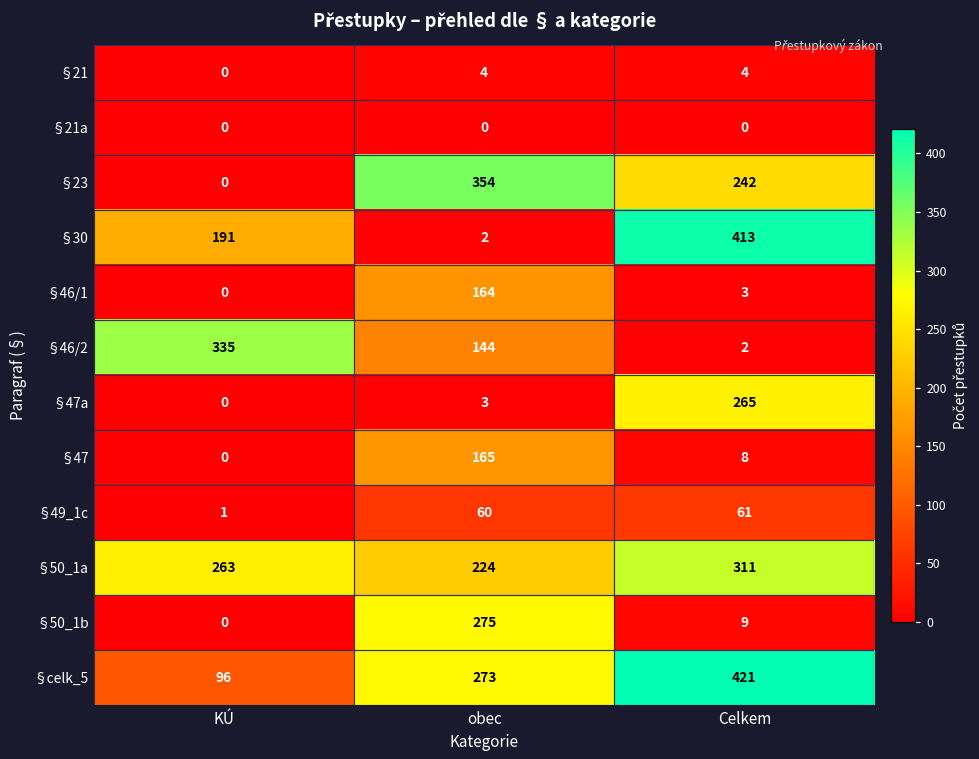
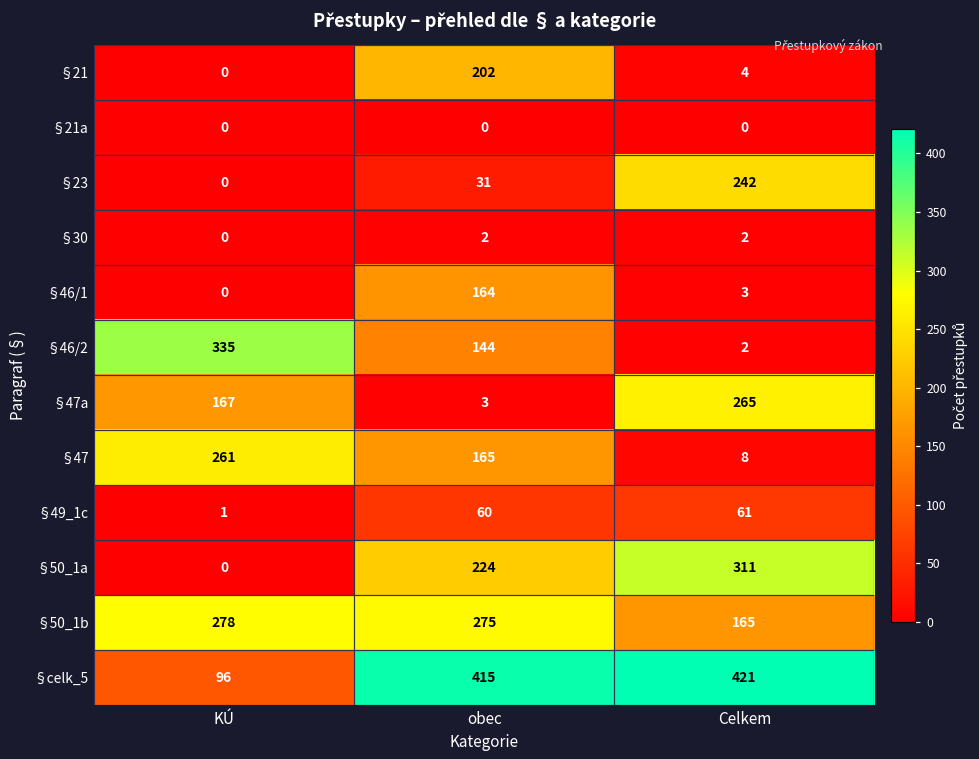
§21, obec: 4 -> 202
§23, obec: 354 -> 31
§30, KÚ: 191 -> 0
§30, Celkem: 413 -> 2
§47a, KÚ: 0 -> 167
§47, KÚ: 0 -> 261
§50_1a, KÚ: 263 -> 0
§50_1b, KÚ: 0 -> 278
§50_1b, Celkem: 9 -> 165
§celk_5, obec: 273 -> 415
